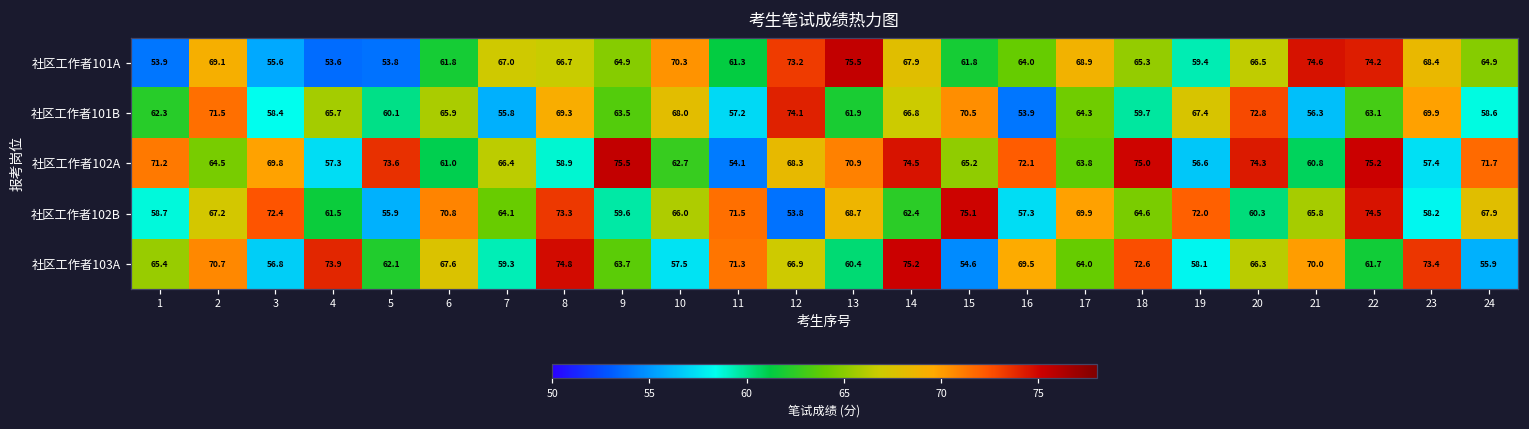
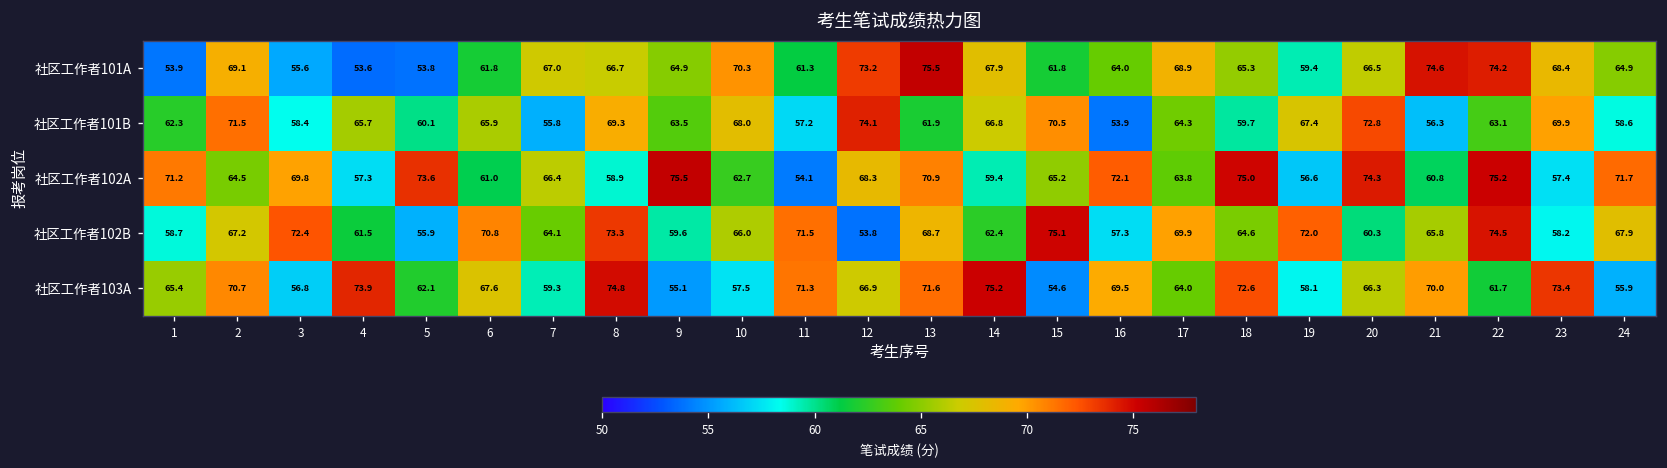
社区工作者102A, 14: 74.5 -> 59.4
社区工作者103A, 9: 63.7 -> 55.1
社区工作者103A, 13: 60.4 -> 71.6
